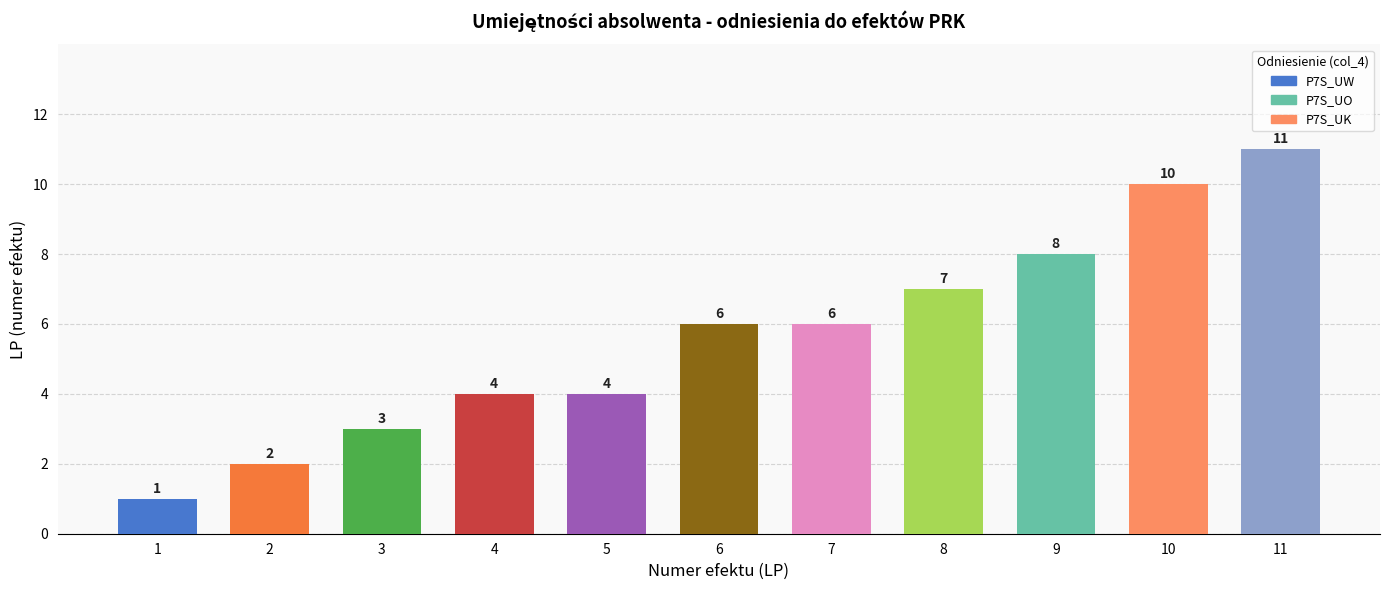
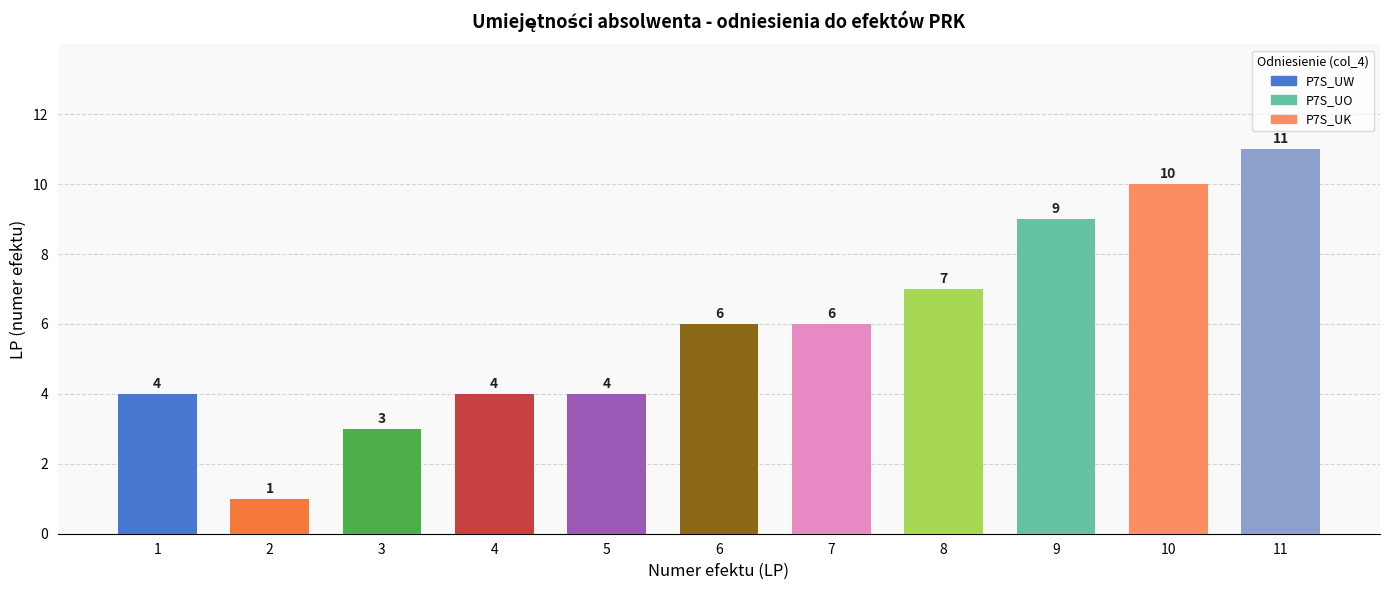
1: 1 -> 4
2: 2 -> 1
9: 8 -> 9
